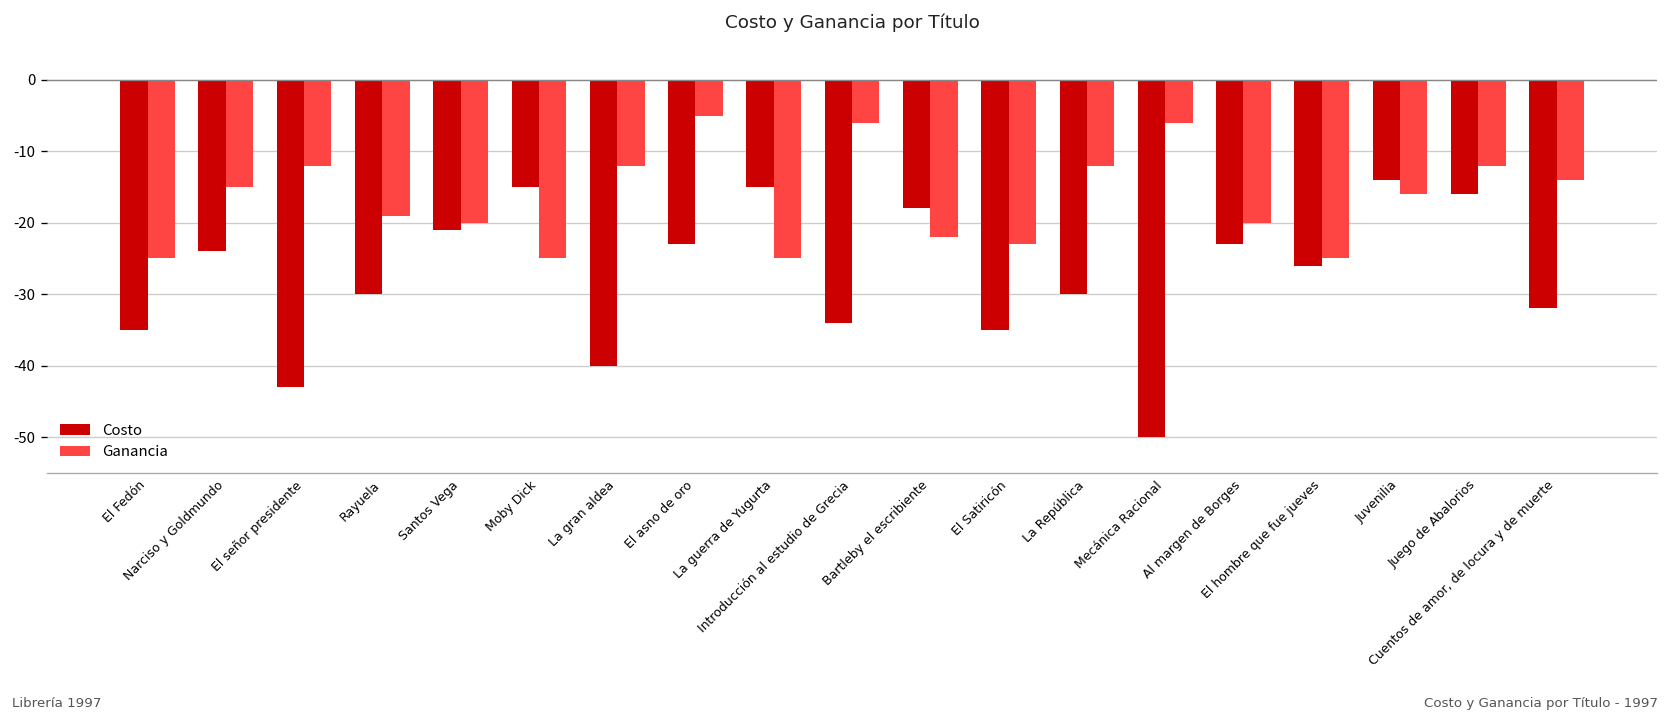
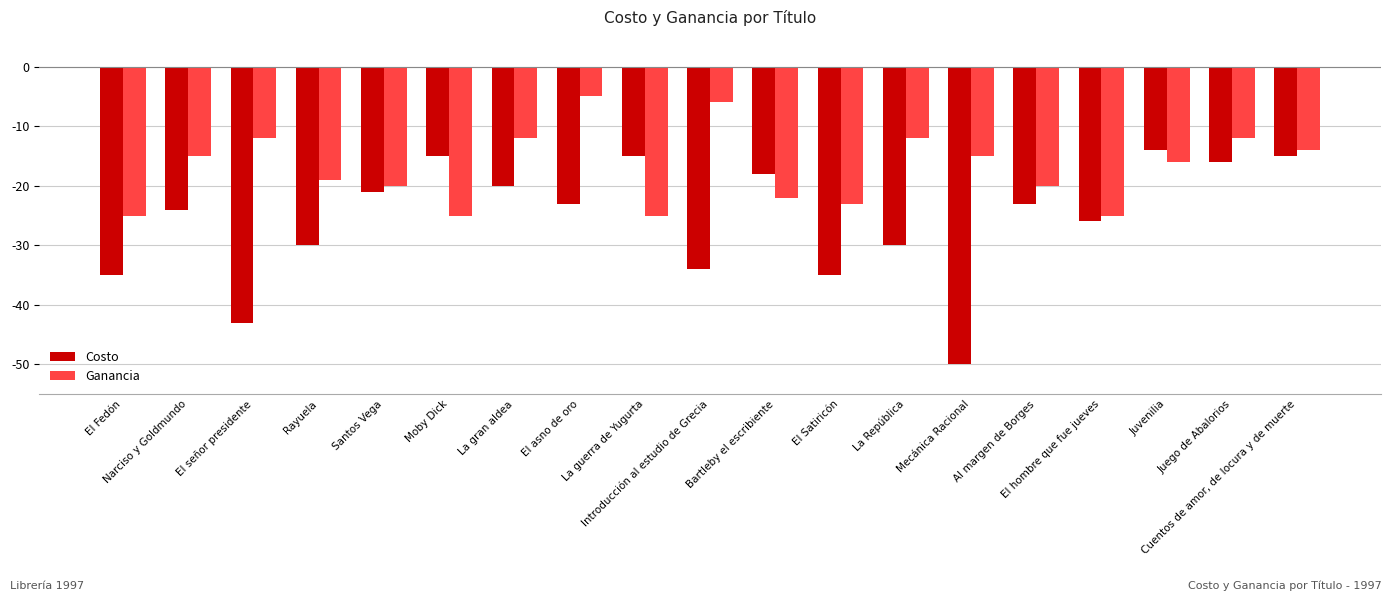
Costo, La gran aldea: -40 -> -20
Ganancia, Mecánica Racional: -6 -> -15
Costo, Cuentos de amor, de locura y de muerte: -32 -> -15
